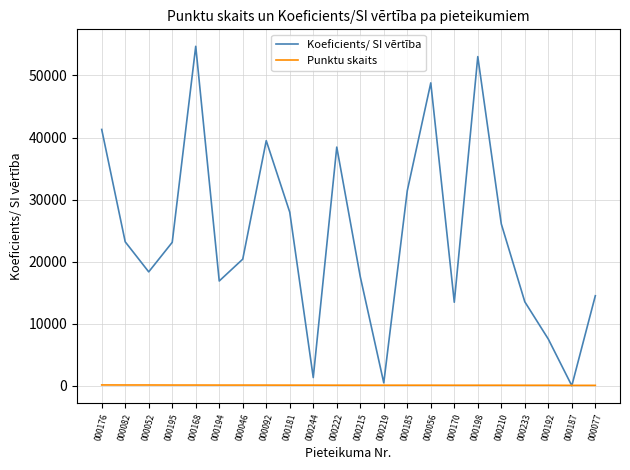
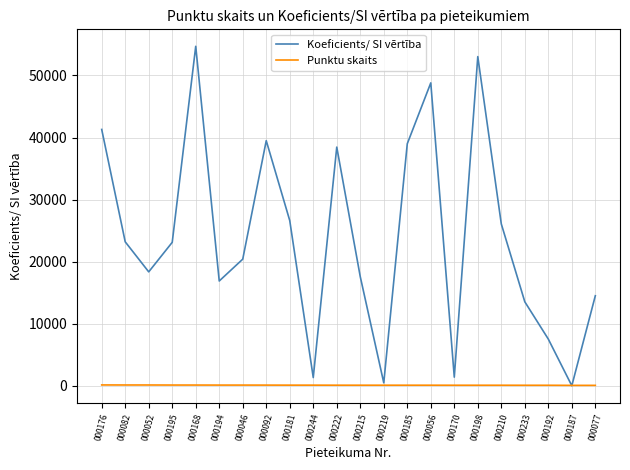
Koeficients/ SI vērtība, 000181: 28000 -> 27000
Koeficients/ SI vērtība, 000185: 31000 -> 39000
Koeficients/ SI vērtība, 000170: 13000 -> 1000
